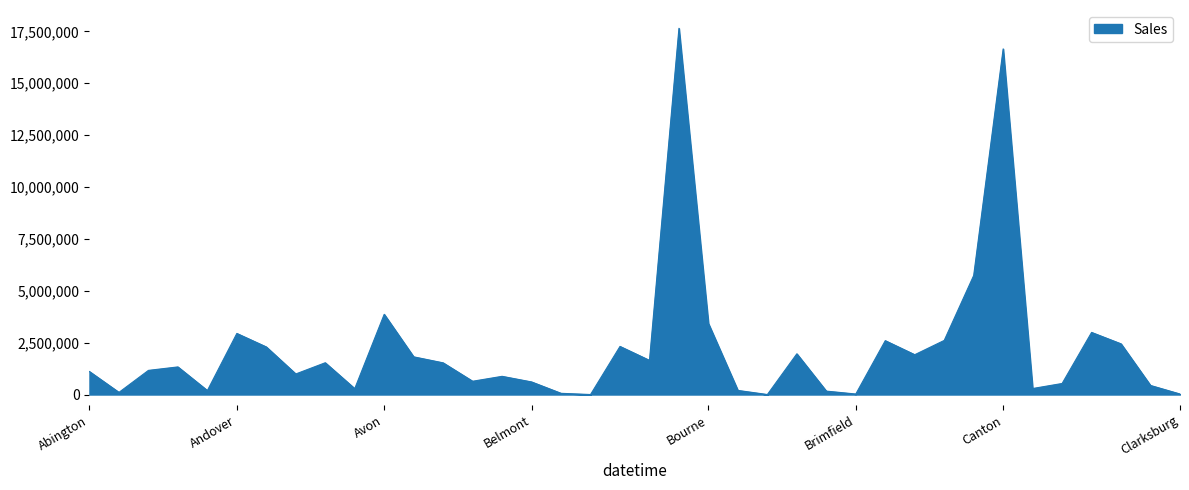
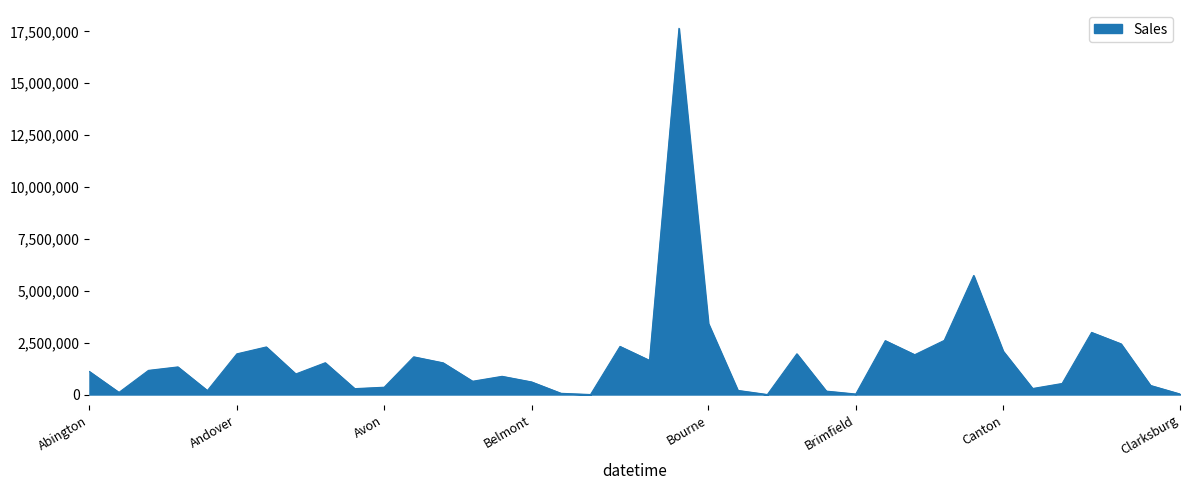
Andover: 2,900,000 -> 2,000,000
Avon: 3,900,000 -> 400,000
Canton: 16,700,000 -> 2,100,000
